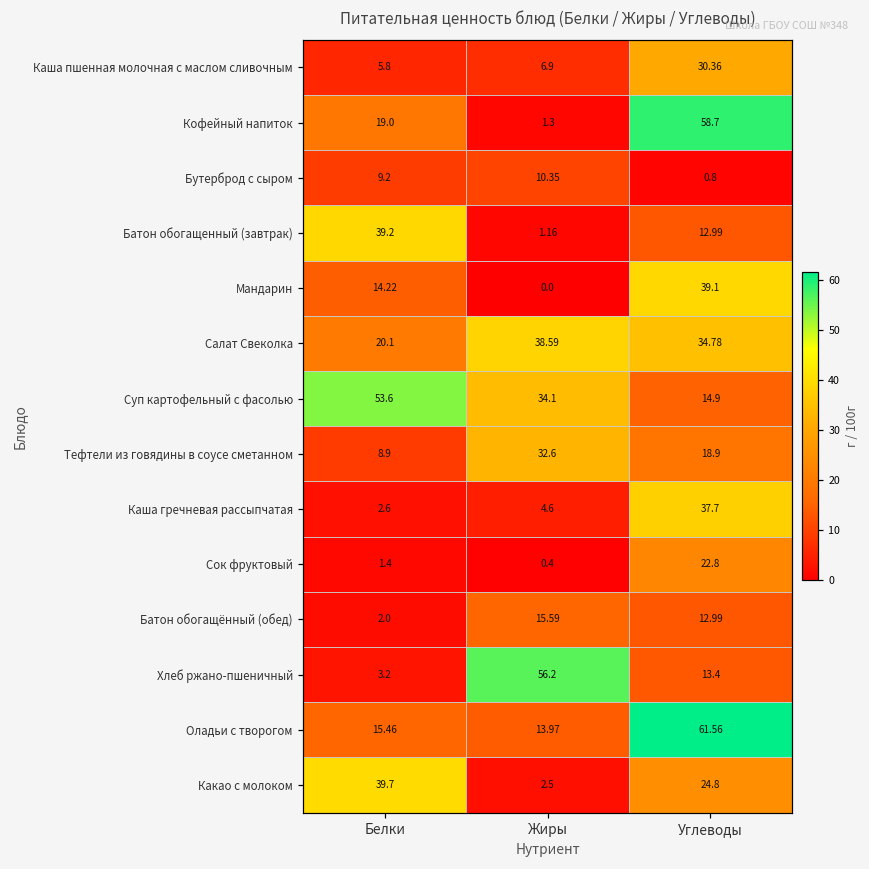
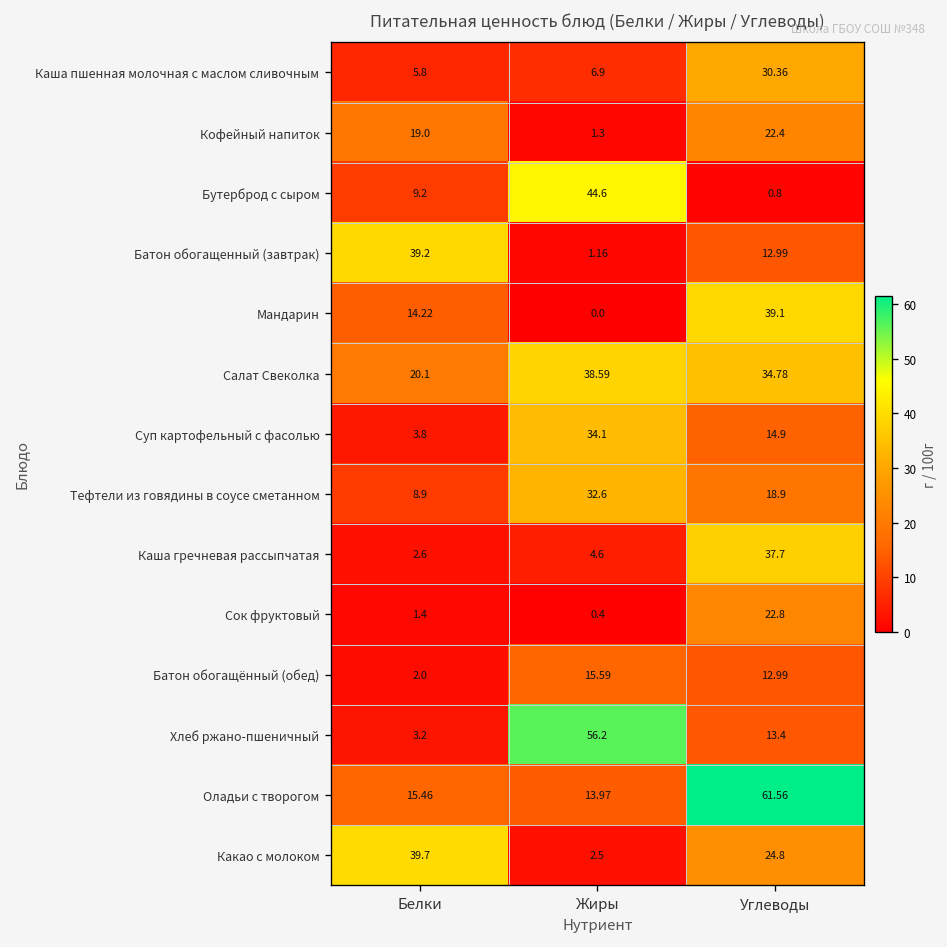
Кофейный напиток, Углеводы: 58.7 -> 22.4
Бутерброд с сыром, Жиры: 10.35 -> 44.6
Суп картофельный с фасолью, Белки: 53.6 -> 3.8
